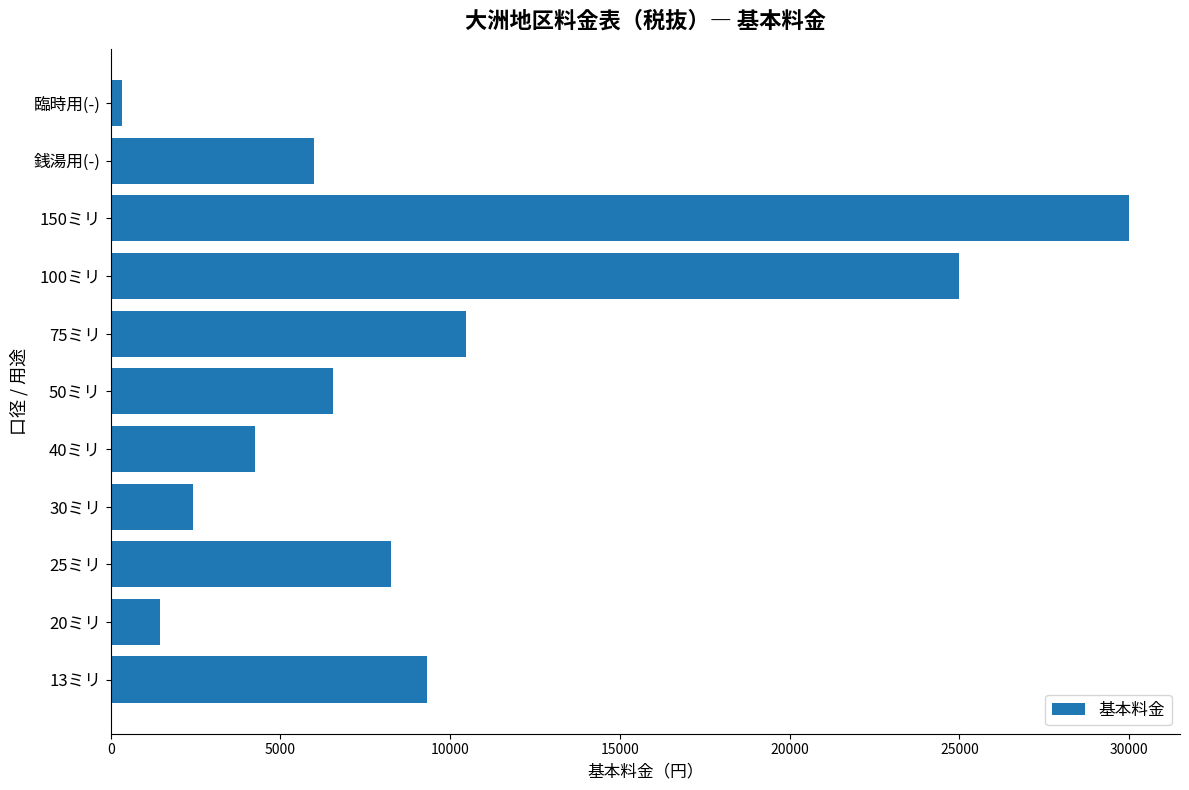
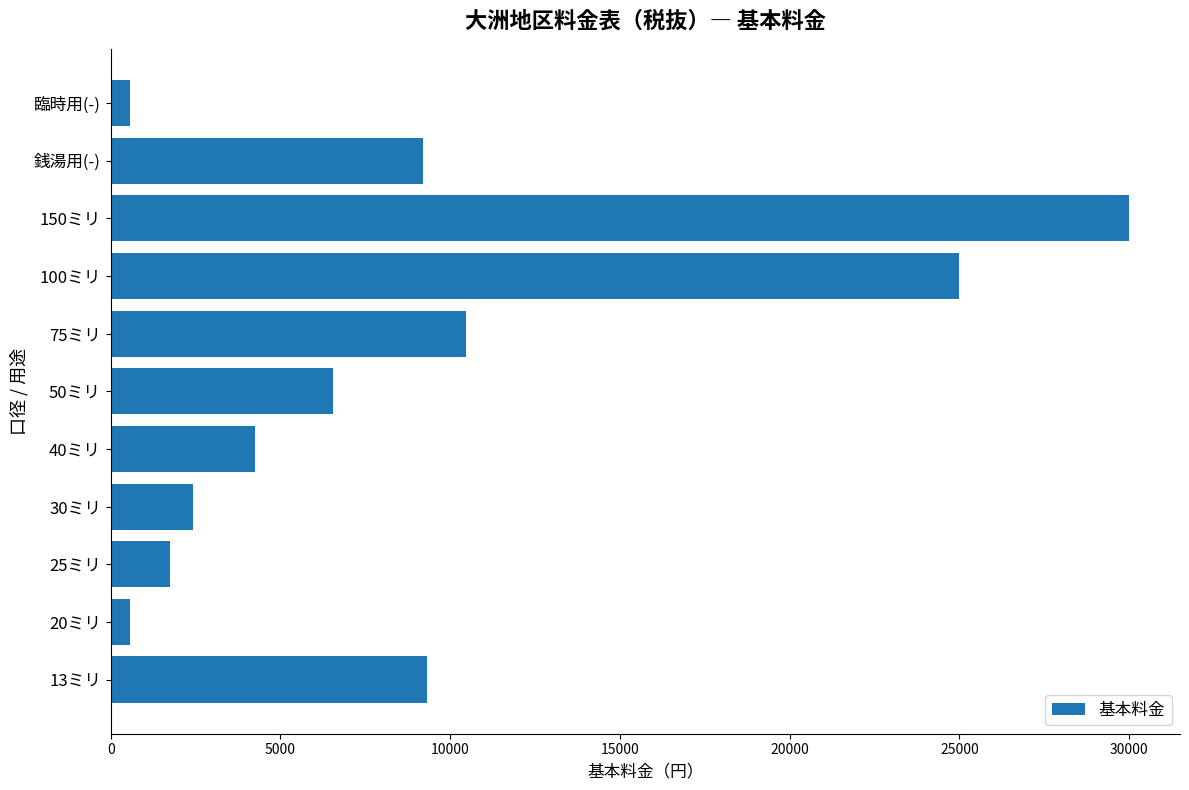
臨時用(-): 300 -> 600
銭湯用(-): 6000 -> 9200
25ミリ: 8200 -> 1800
20ミリ: 1500 -> 600
